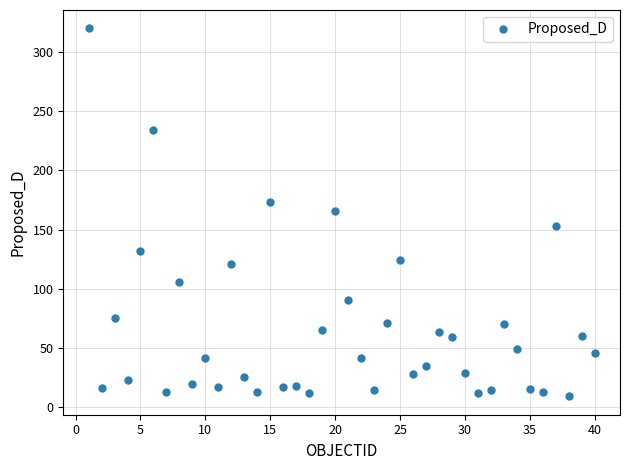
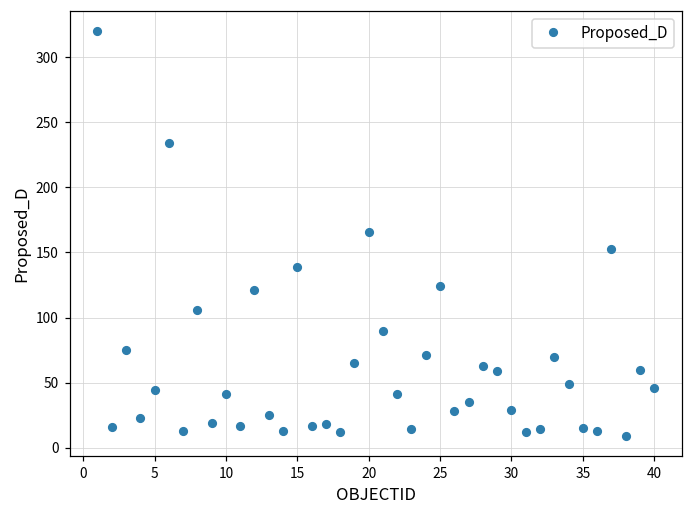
5: 132 -> 44
15: 173 -> 139
